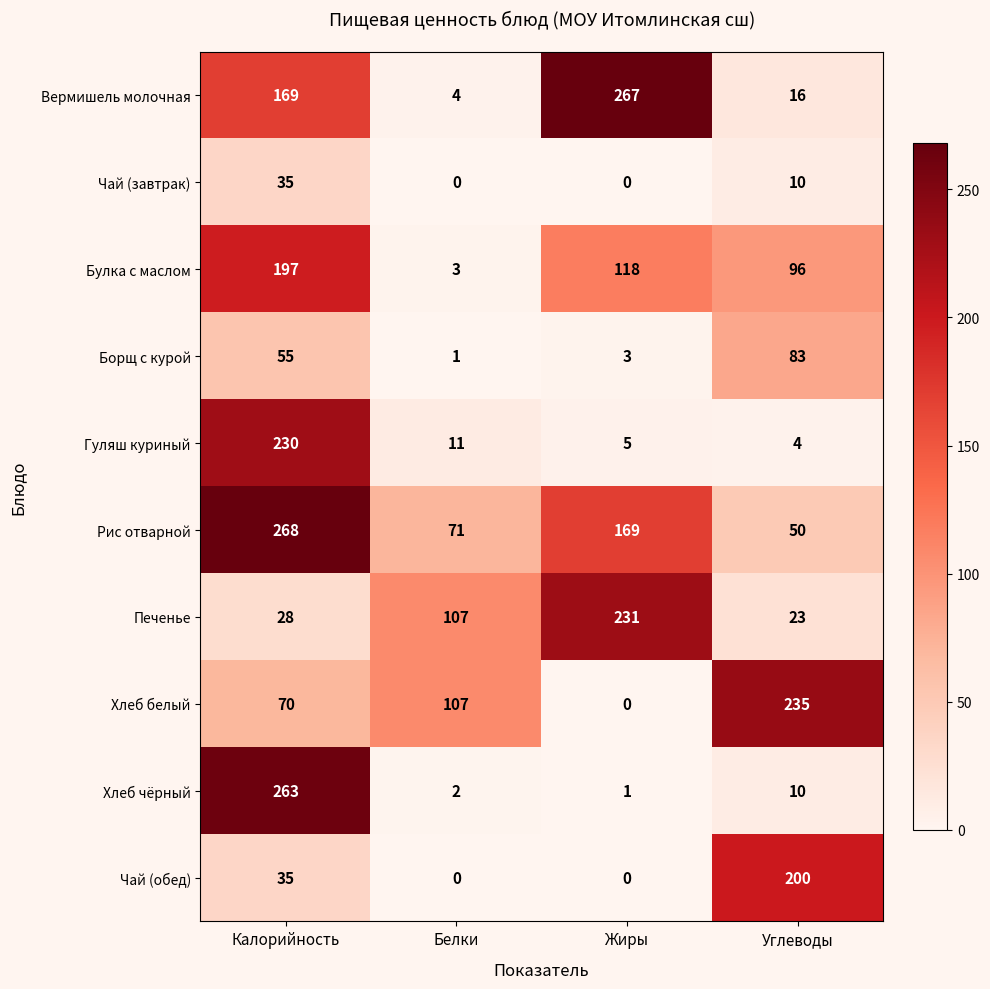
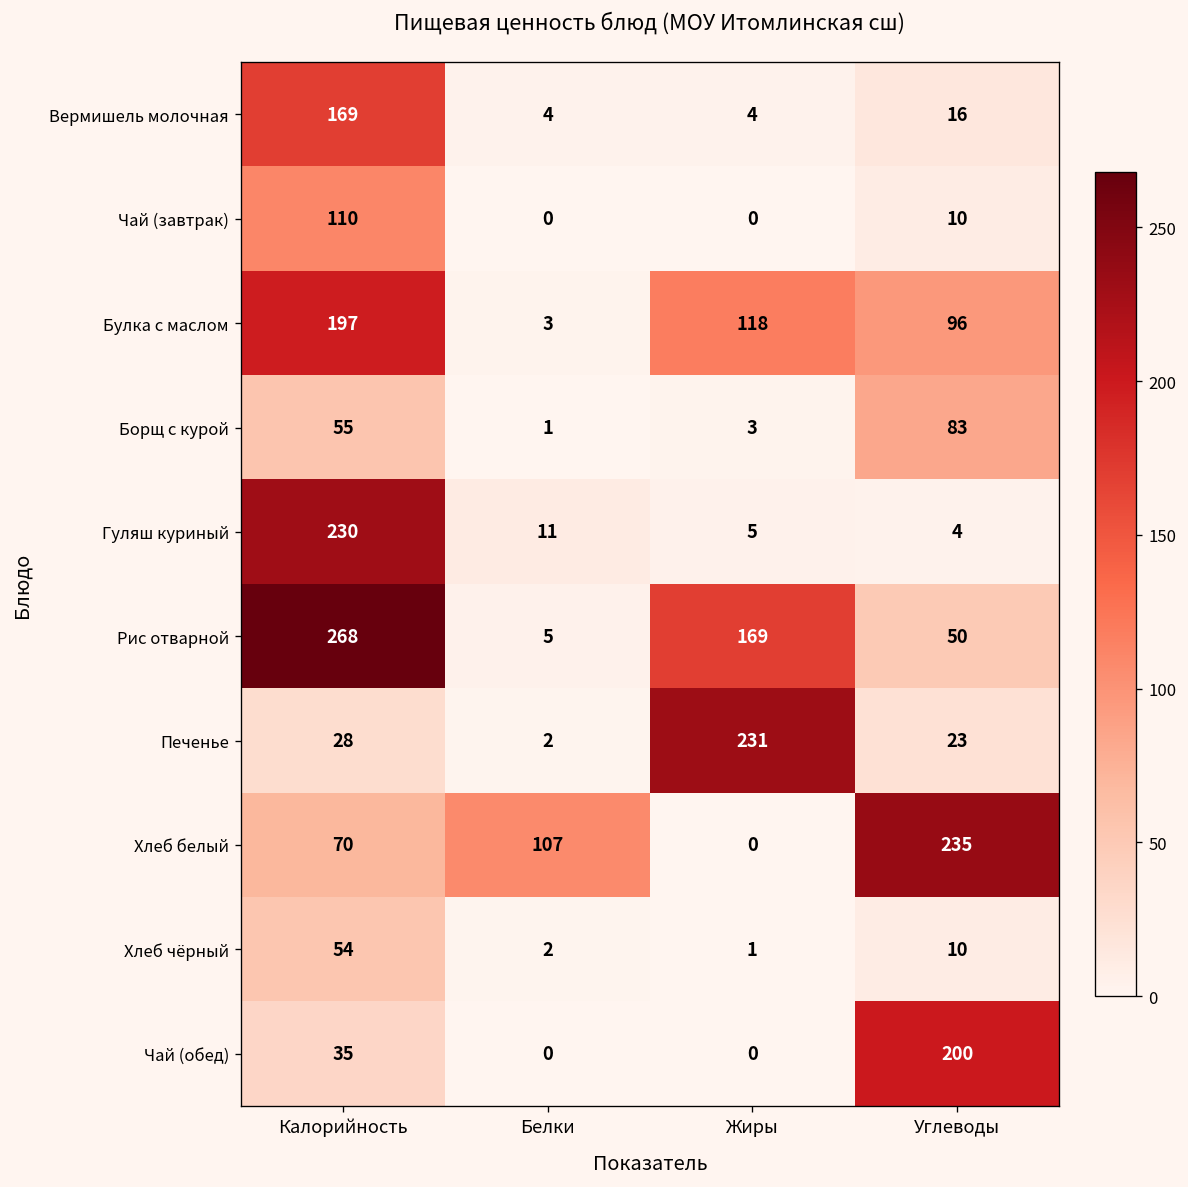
Вермишель молочная, Жиры: 267 -> 4
Чай (завтрак), Калорийность: 35 -> 110
Рис отварной, Белки: 71 -> 5
Печенье, Белки: 107 -> 2
Хлеб чёрный, Калорийность: 263 -> 54
